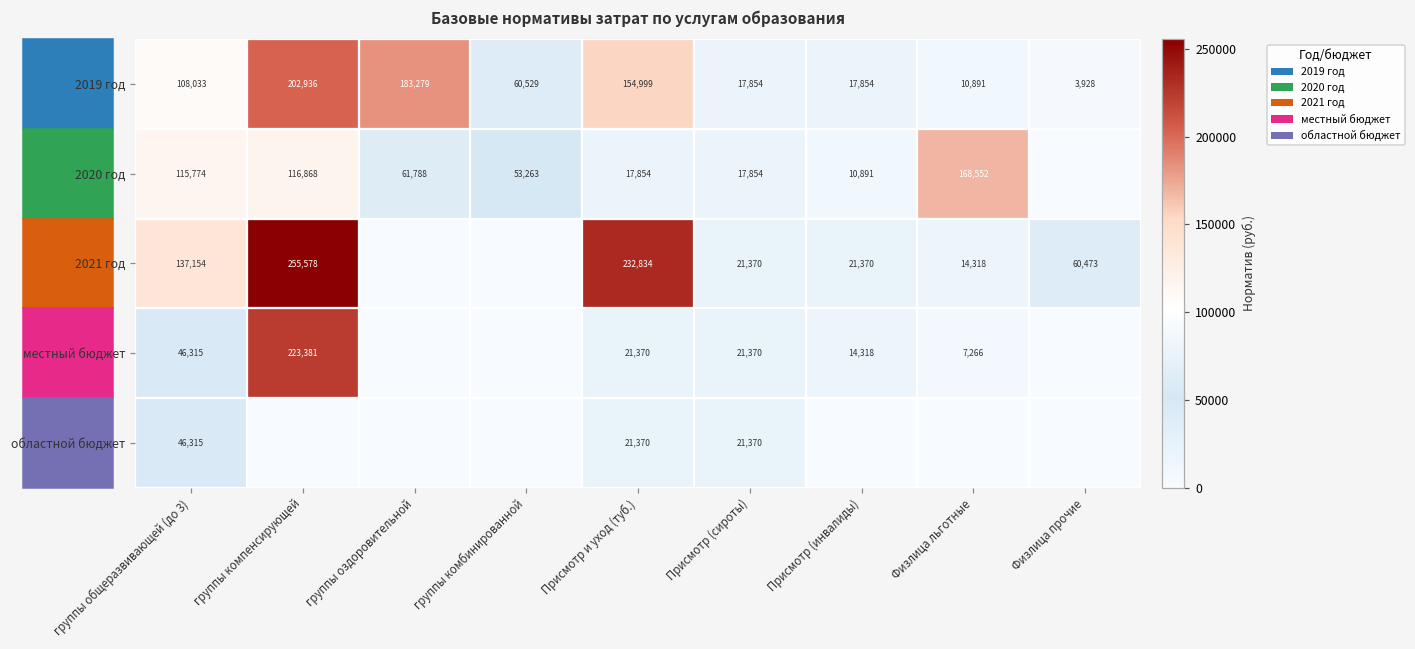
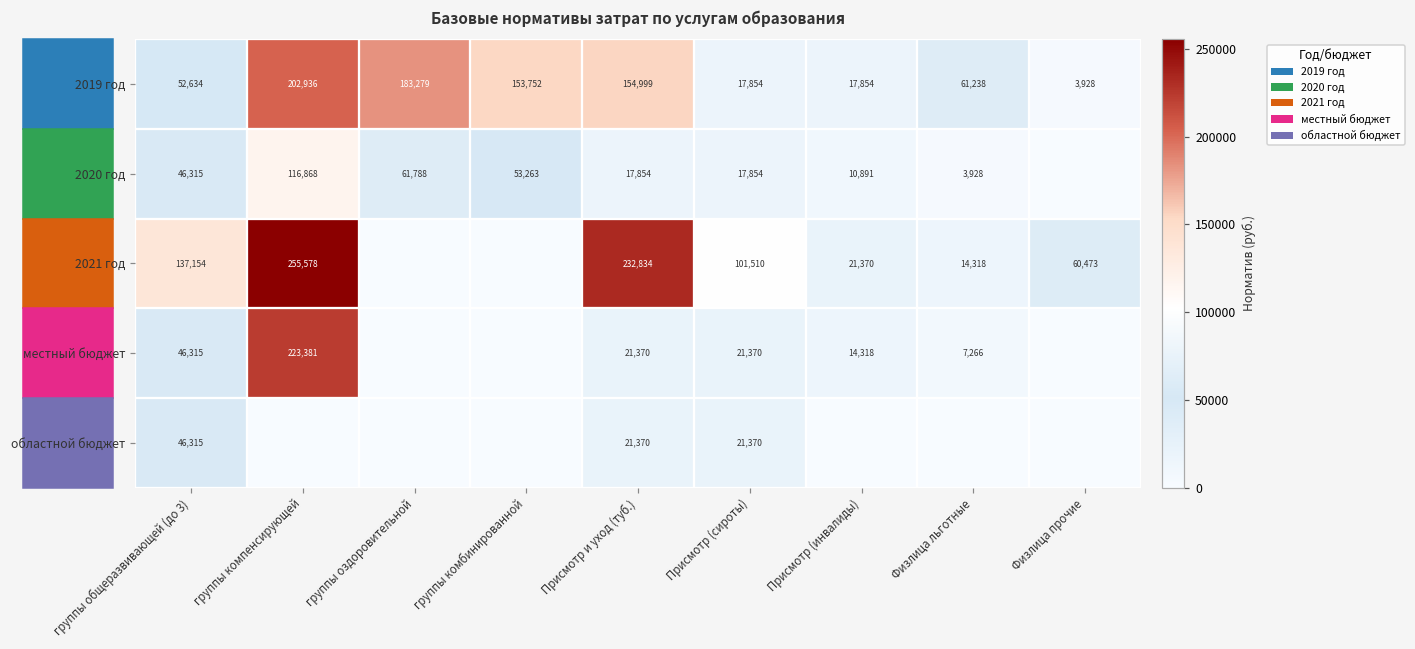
2019 год, группы общеразвивающей (до 3): 108,033 -> 52,634
2019 год, группы комбинированной: 60,529 -> 153,752
2019 год, Физлица льготные: 10,891 -> 61,238
2020 год, группы общеразвивающей (до 3): 115,774 -> 46,315
2020 год, Физлица льготные: 168,552 -> 3,928
2021 год, Присмотр (сироты): 21,370 -> 101,510
